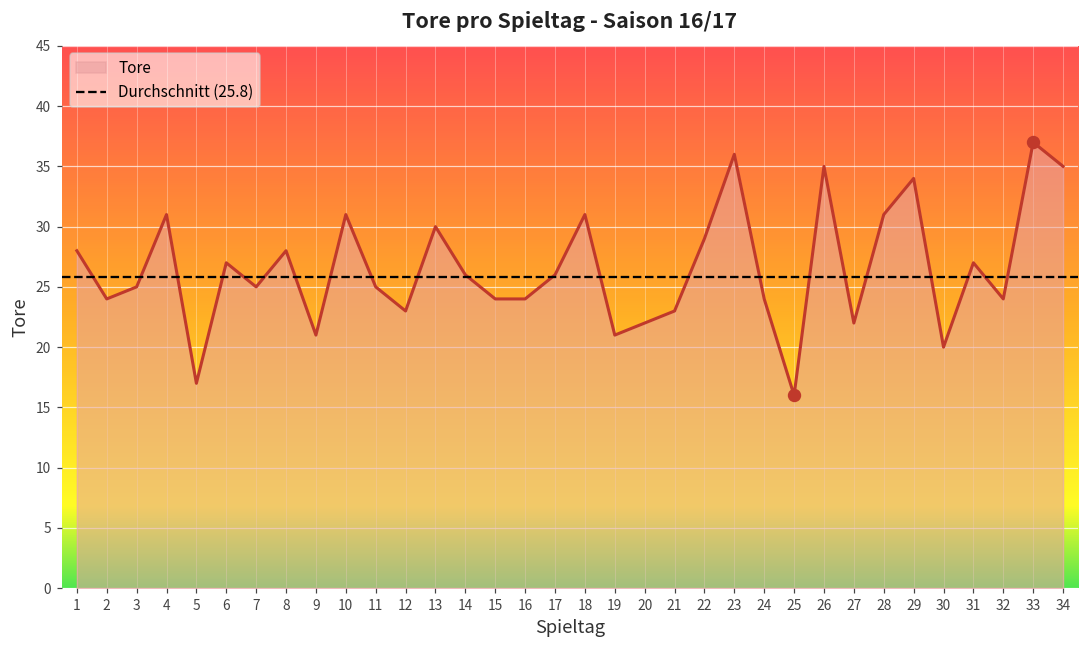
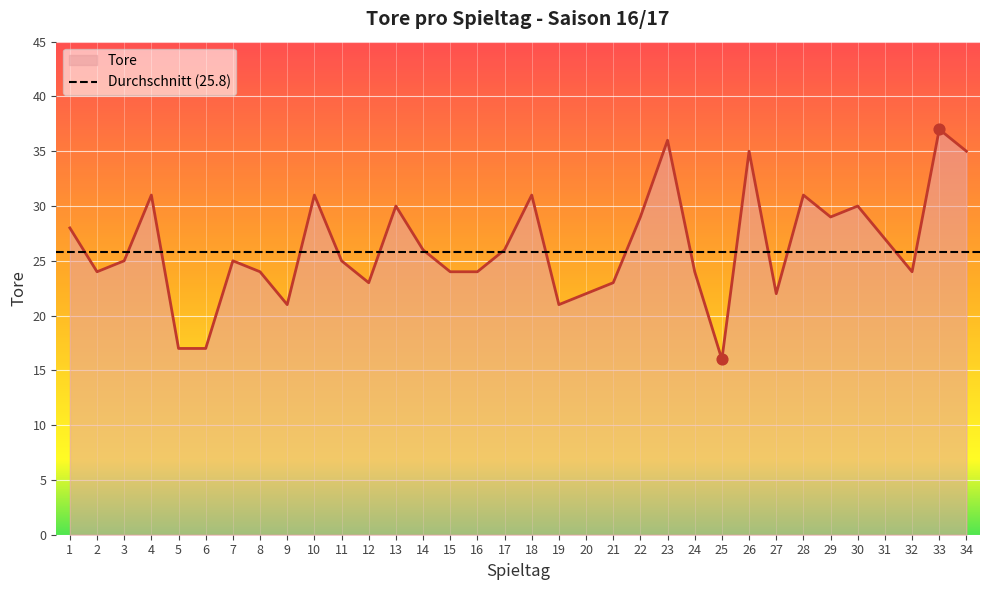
Tore, 6: 27 -> 17
Tore, 8: 28 -> 24
Tore, 29: 34 -> 29
Tore, 30: 20 -> 30
